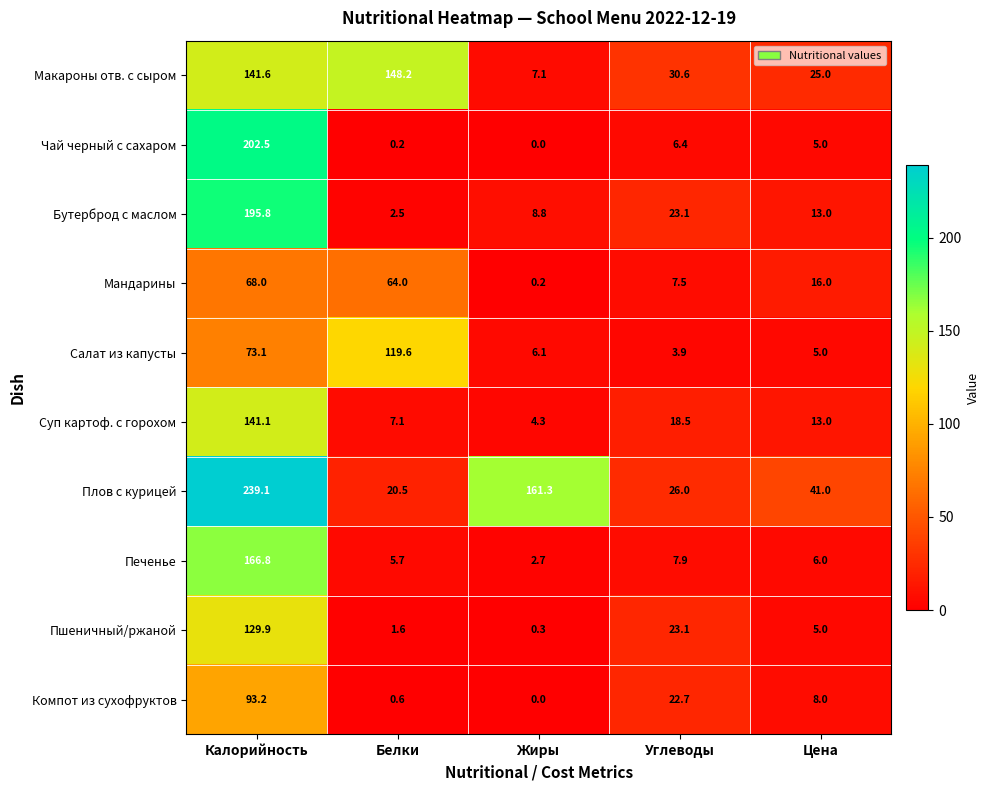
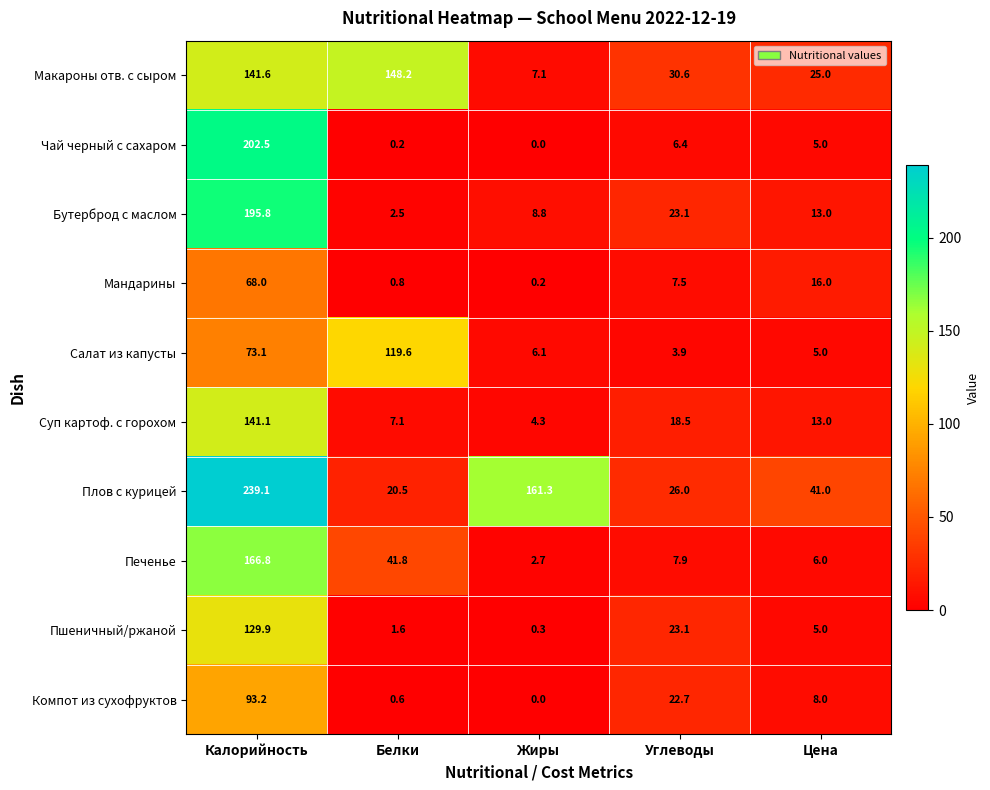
Мандарины, Белки: 64.0 -> 0.8
Печенье, Белки: 5.7 -> 41.8
